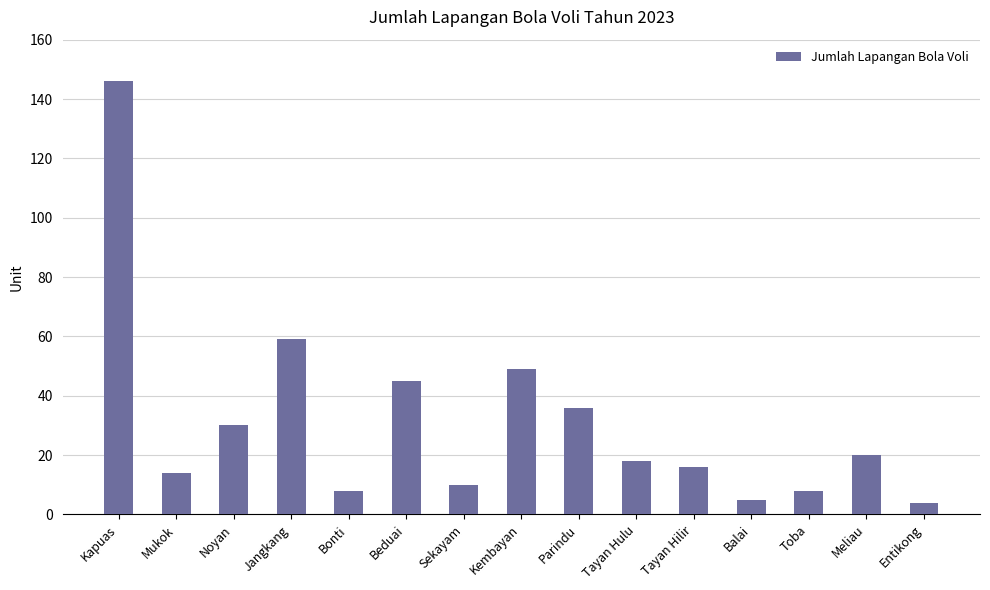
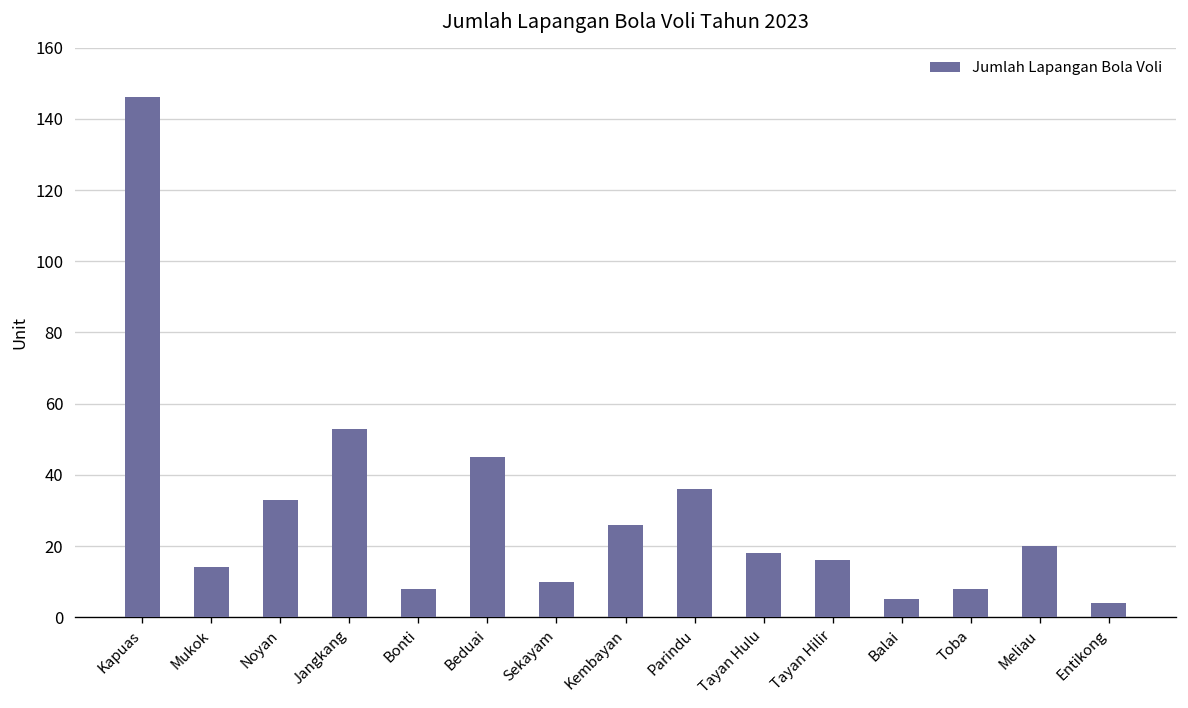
Noyan: 30 -> 33
Jangkang: 59 -> 53
Kembayan: 49 -> 26
